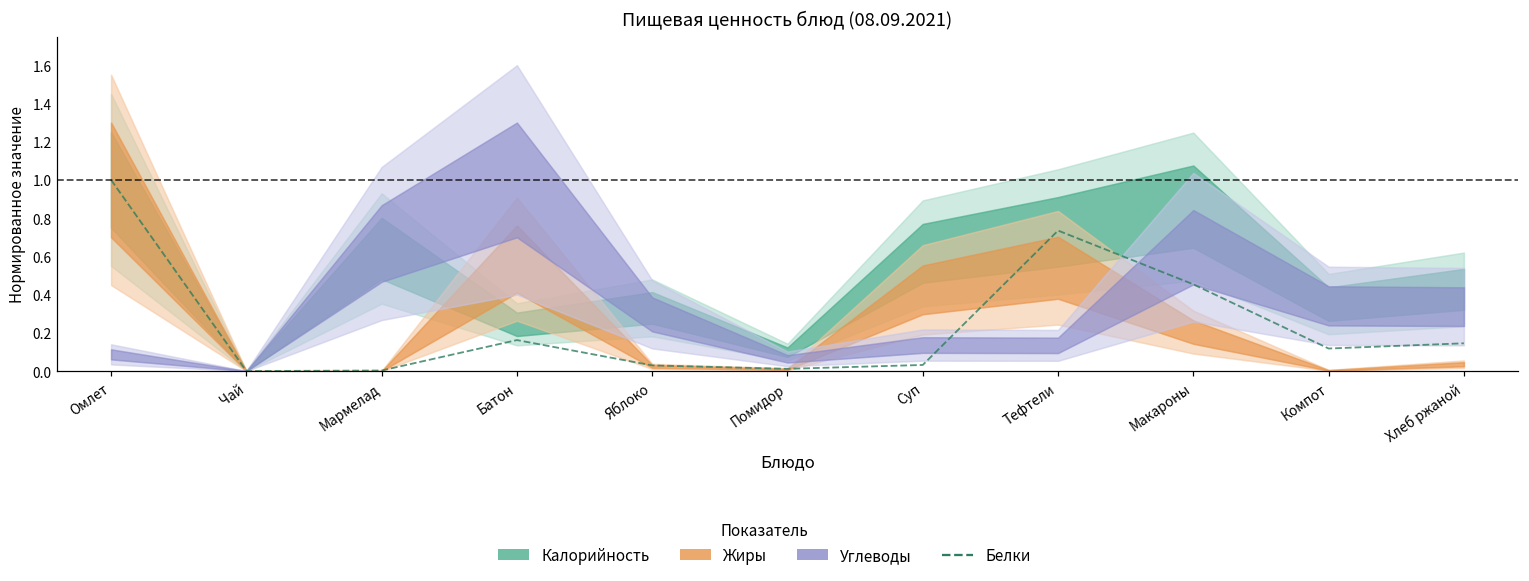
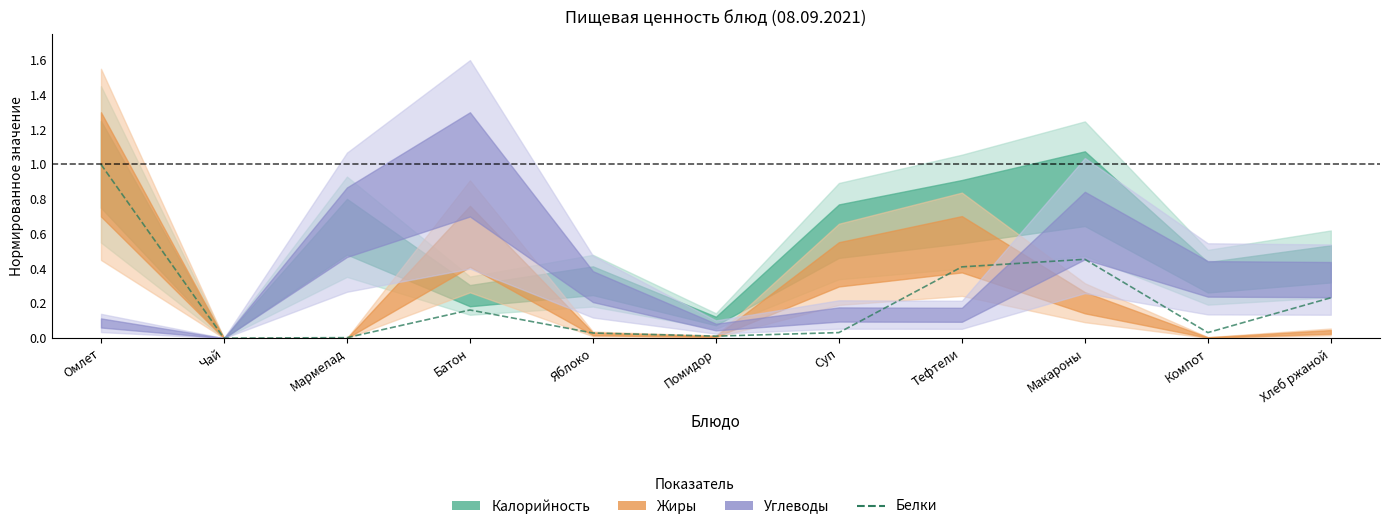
Белки, Тефтели: 0.74 -> 0.41
Белки, Компот: 0.12 -> 0.03
Белки, Хлеб ржаной: 0.15 -> 0.23
